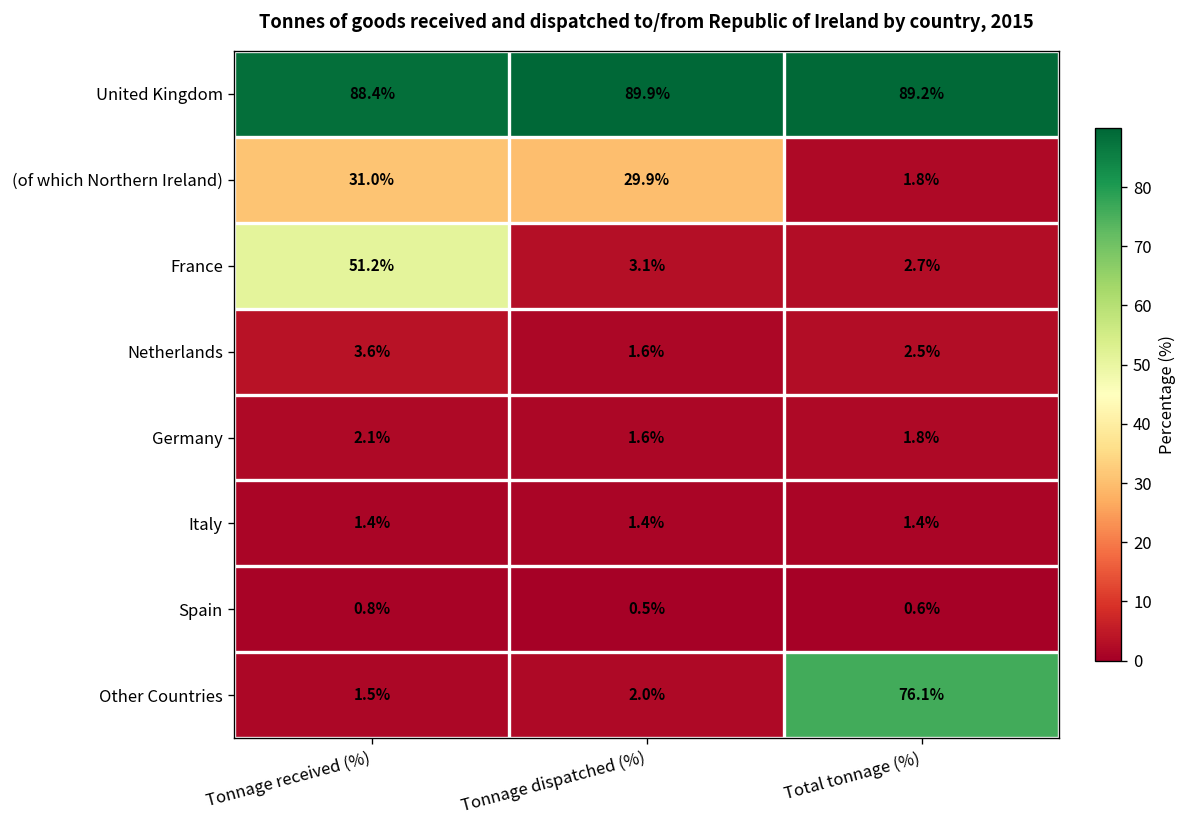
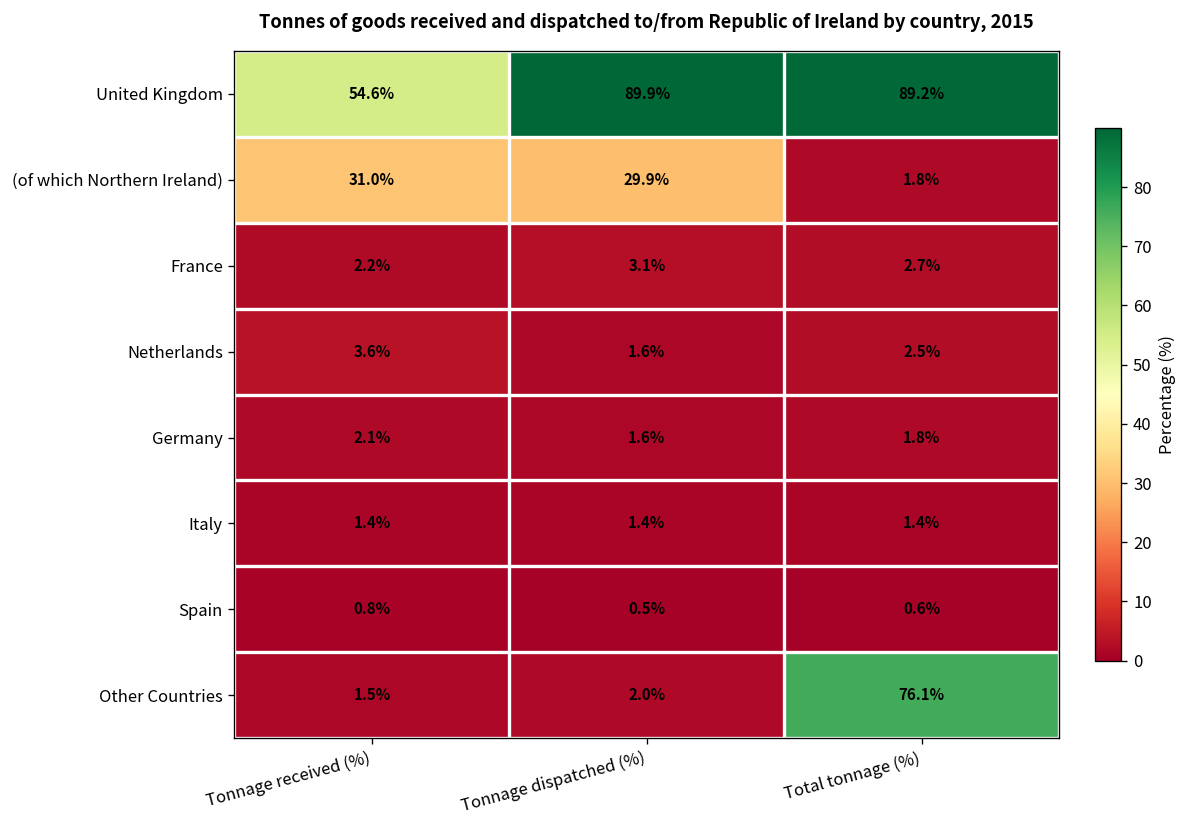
United Kingdom, Tonnage received (%): 88.4% -> 54.6%
France, Tonnage received (%): 51.2% -> 2.2%
